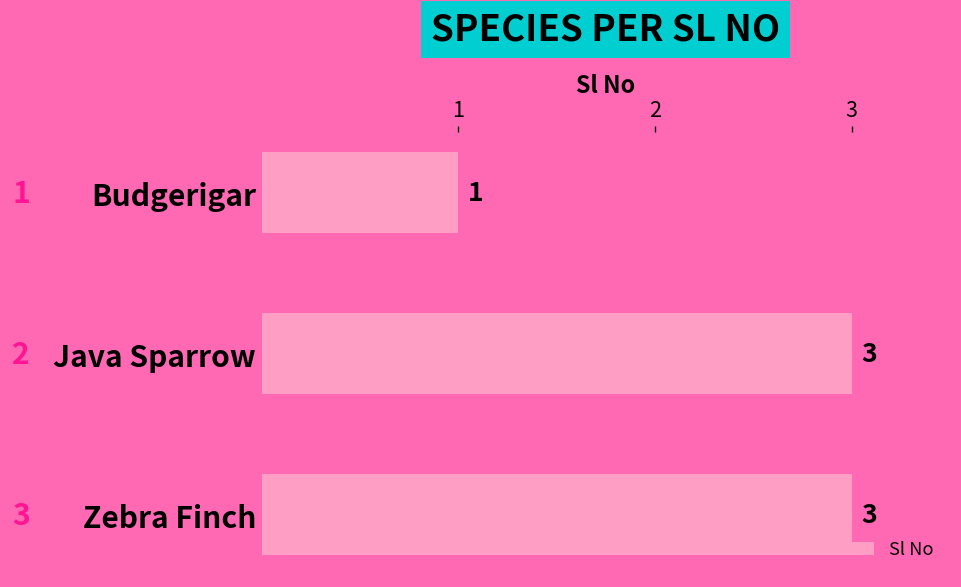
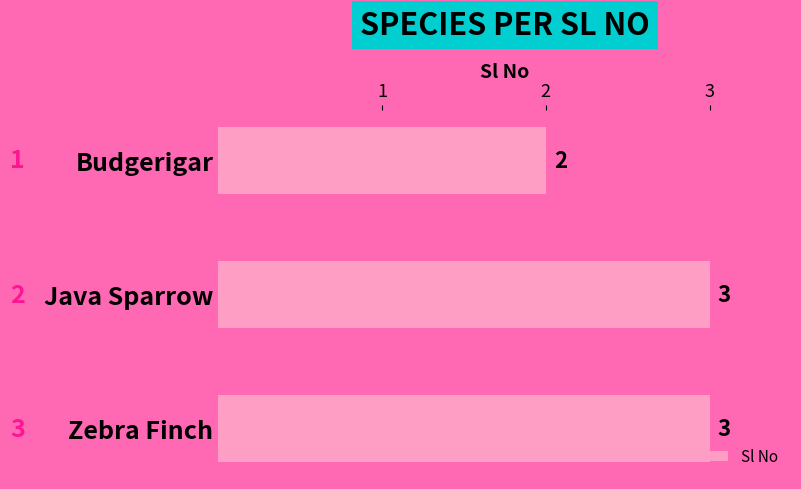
Budgerigar: 1 -> 2
